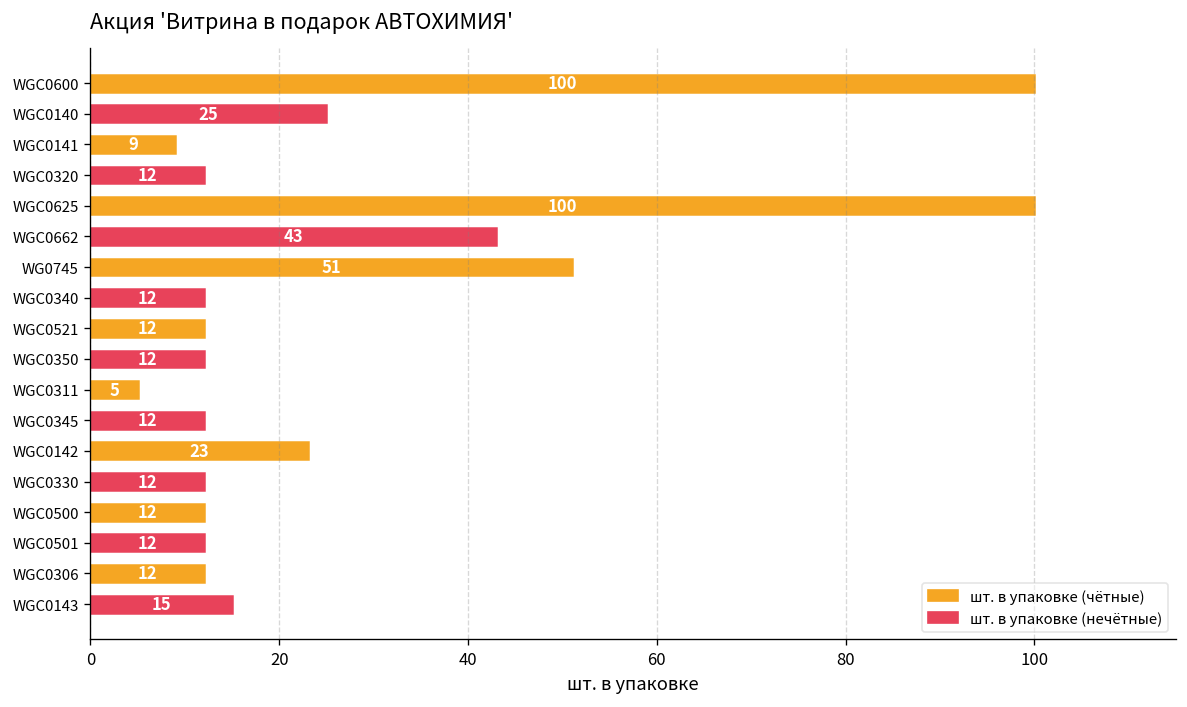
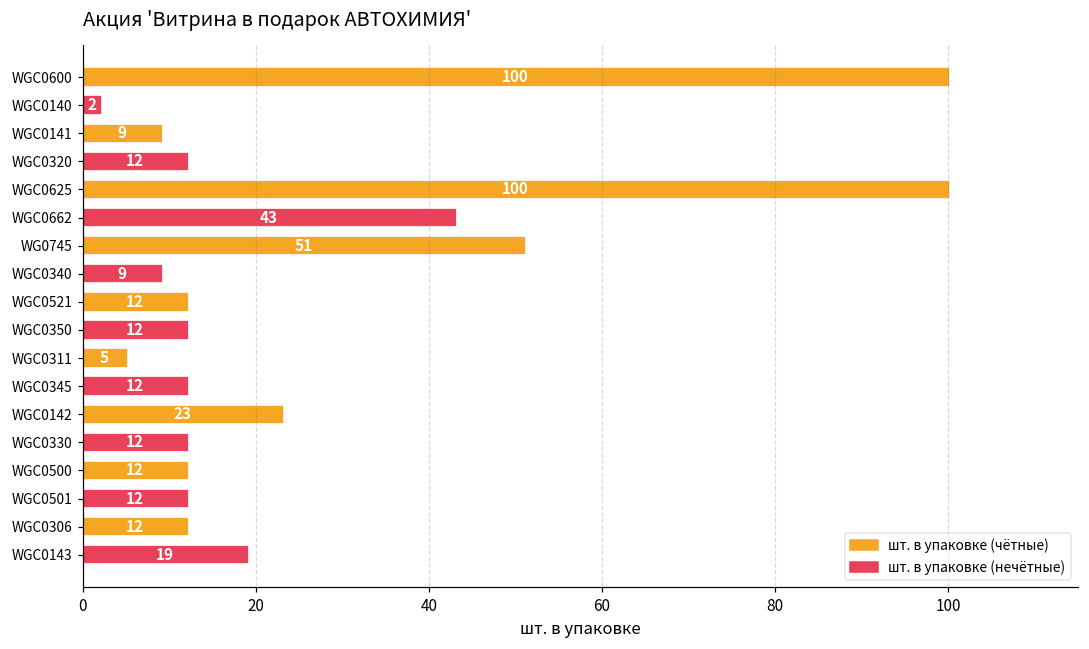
шт. в упаковке (нечётные), WGC0140: 25 -> 2
шт. в упаковке (нечётные), WGC0340: 12 -> 9
шт. в упаковке (нечётные), WGC0143: 15 -> 19
